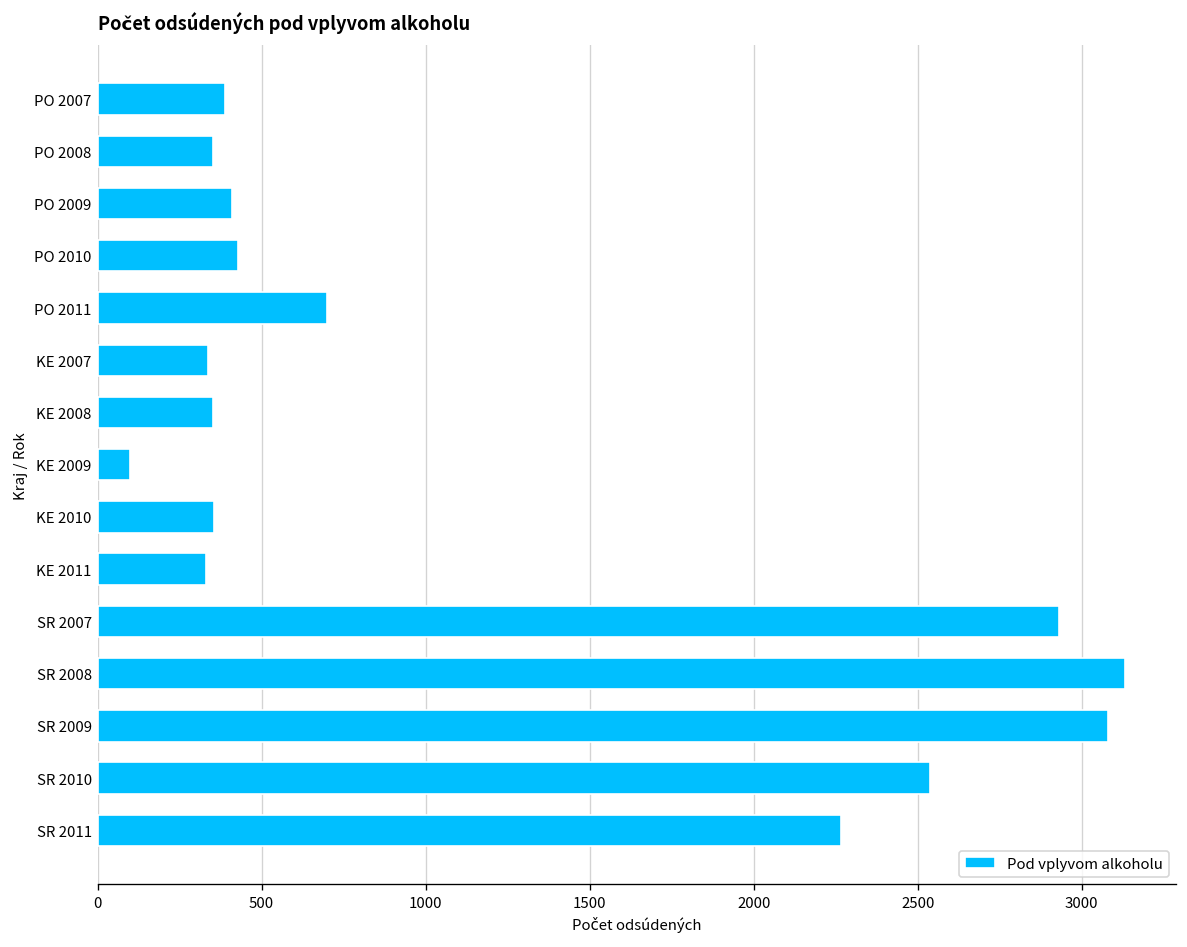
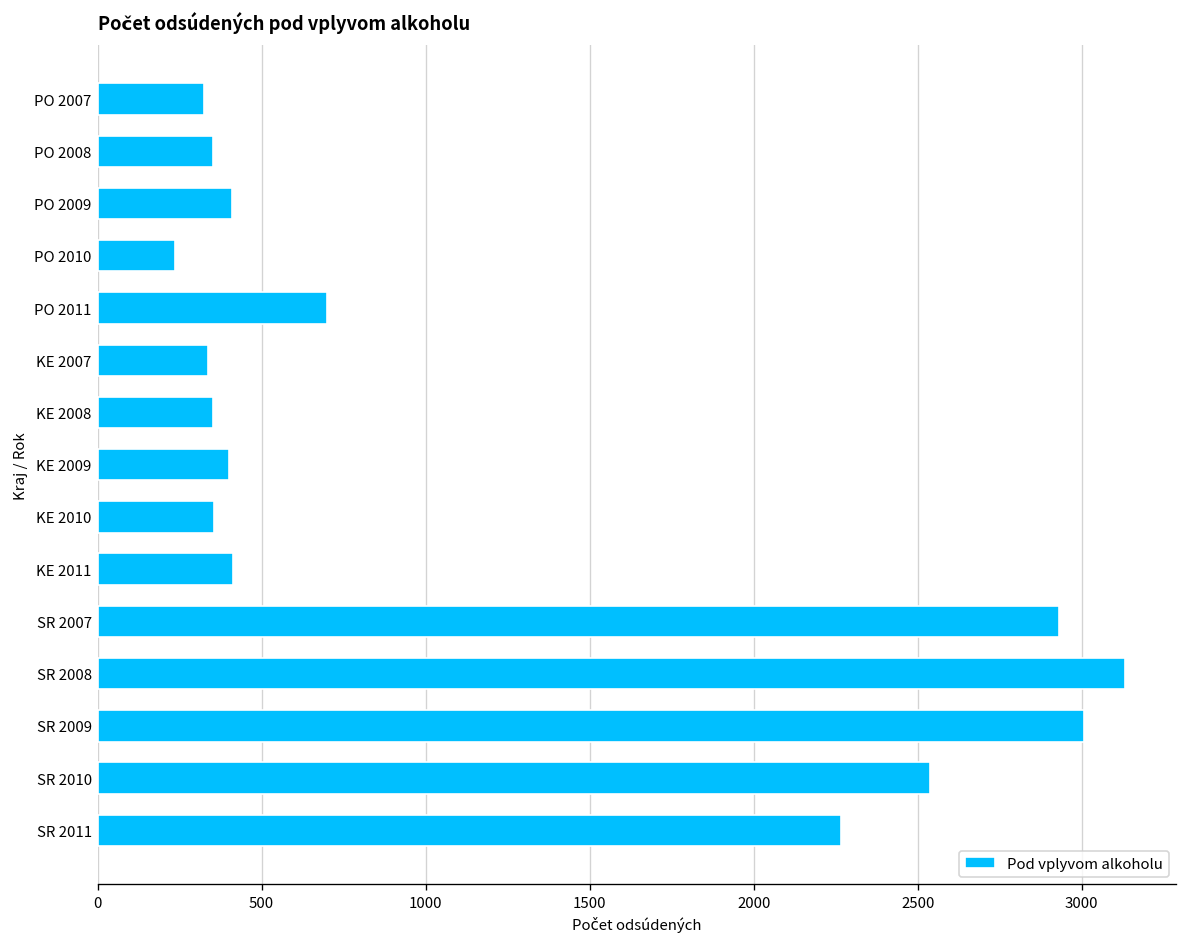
PO 2007: 390 -> 320
PO 2010: 430 -> 240
KE 2009: 100 -> 400
KE 2011: 330 -> 410
SR 2009: 3080 -> 3010
